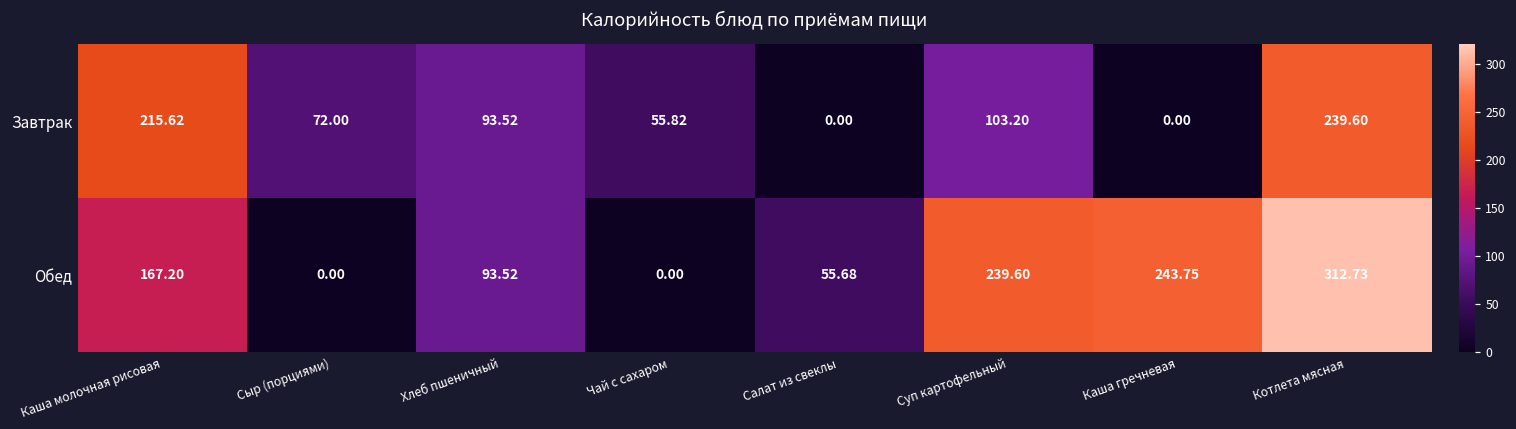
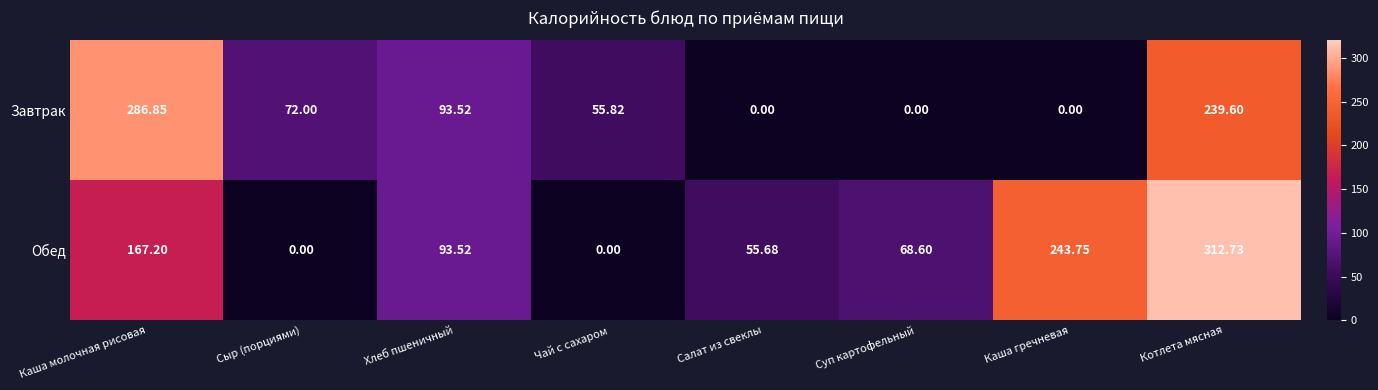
Завтрак, Каша молочная рисовая: 215.62 -> 286.85
Завтрак, Суп картофельный: 103.20 -> 0.00
Обед, Суп картофельный: 239.60 -> 68.60
